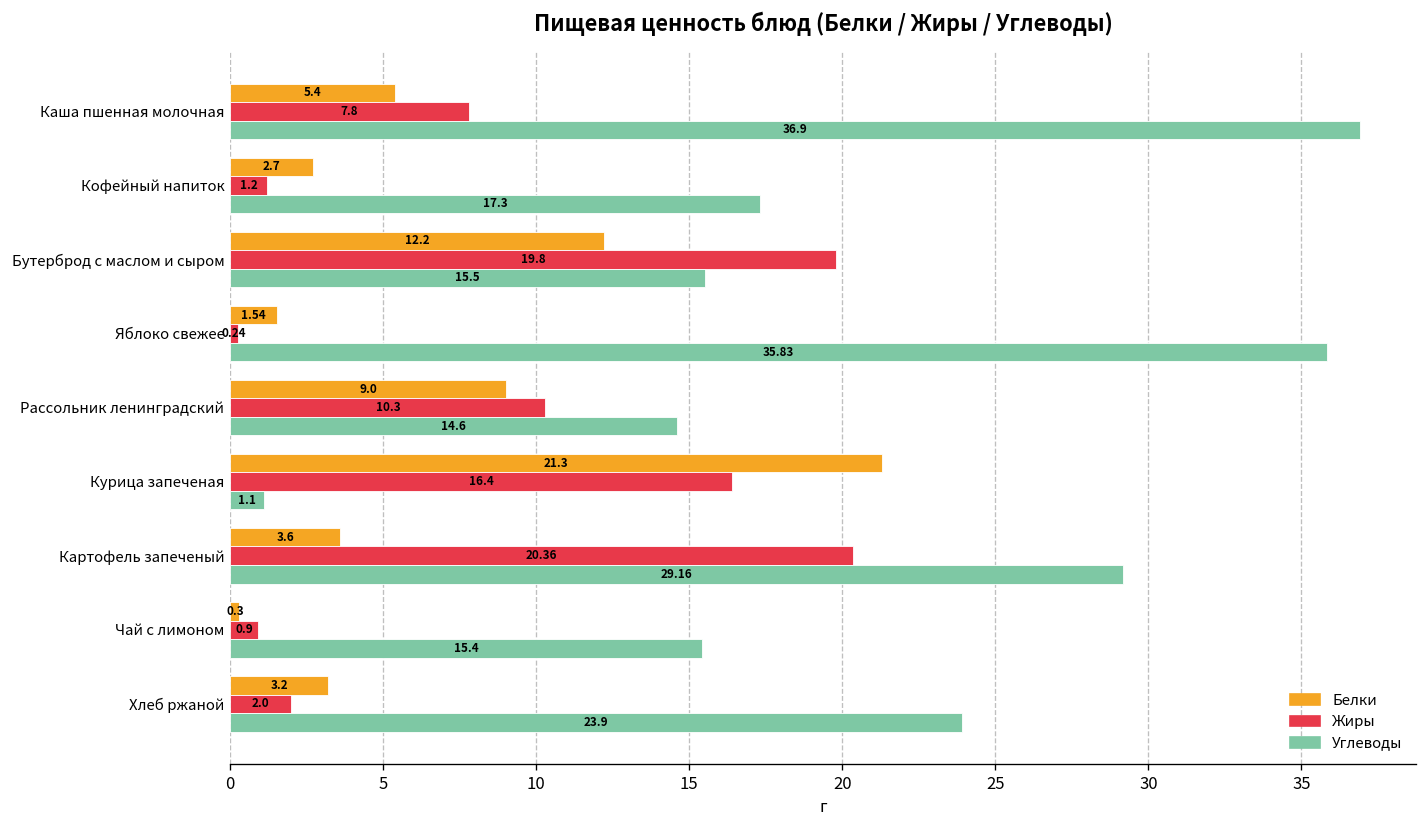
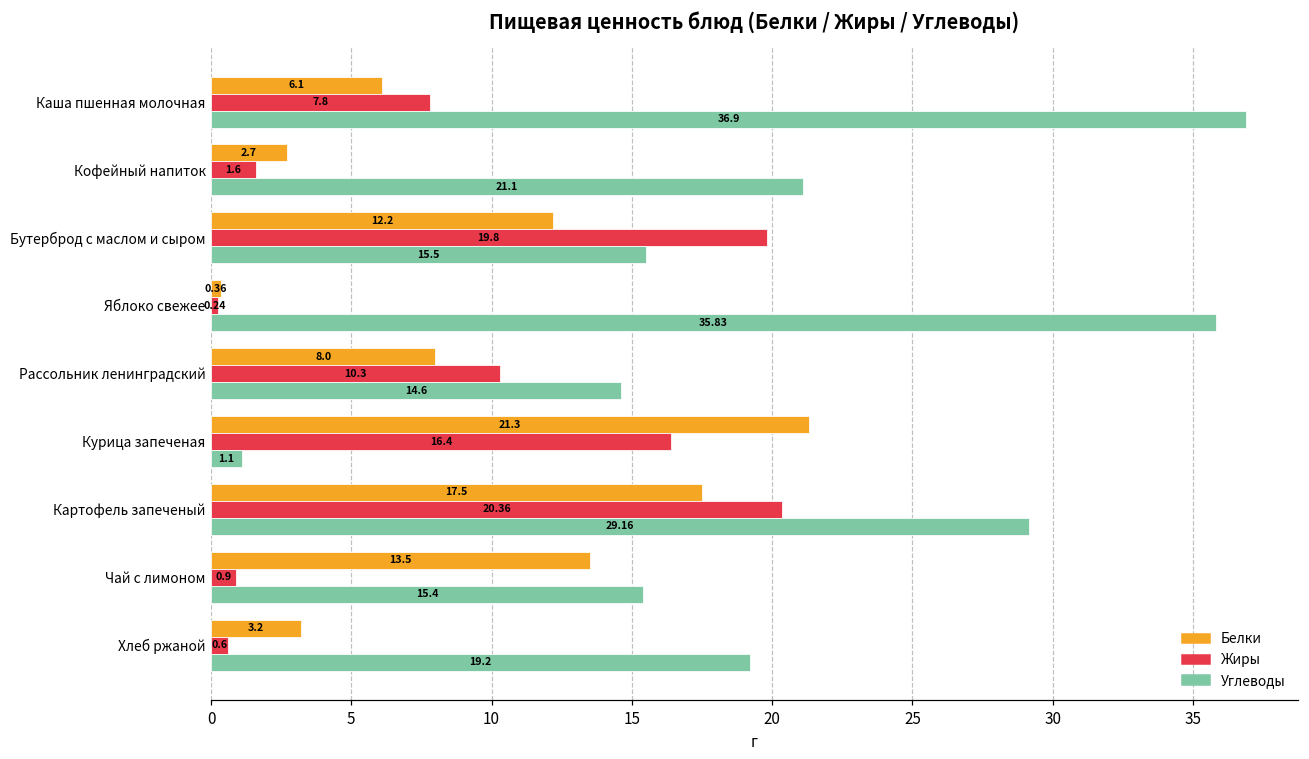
Белки, Каша пшенная молочная: 5.4 -> 6.1
Жиры, Кофейный напиток: 1.2 -> 1.6
Углеводы, Кофейный напиток: 17.3 -> 21.1
Белки, Яблоко свежее: 1.54 -> 0.36
Белки, Рассольник ленинградский: 9.0 -> 8.0
Белки, Картофель запеченый: 3.6 -> 17.5
Белки, Чай с лимоном: 0.3 -> 13.5
Жиры, Хлеб ржаной: 2.0 -> 0.6
Углеводы, Хлеб ржаной: 23.9 -> 19.2
